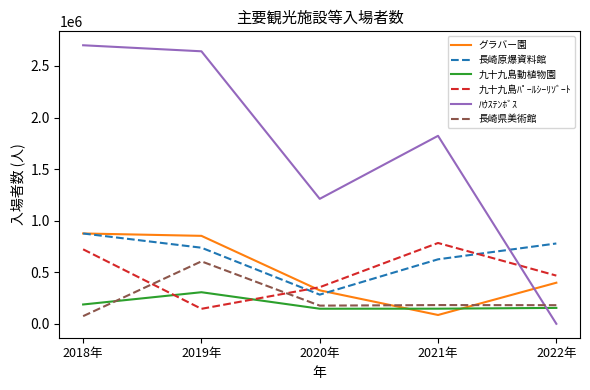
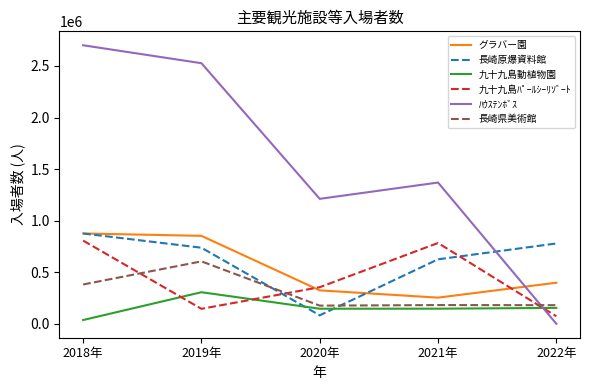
九十九島動植物園, 2018年: 190000 -> 40000
九十九島ﾊﾟｰﾙｼｰﾘｿﾞｰﾄ, 2018年: 720000 -> 810000
長崎県美術館, 2018年: 70000 -> 380000
ﾊｳｽﾃﾝﾎﾞｽ, 2019年: 2640000 -> 2530000
長崎原爆資料館, 2020年: 280000 -> 80000
グラバー園, 2021年: 90000 -> 250000
ﾊｳｽﾃﾝﾎﾞｽ, 2021年: 1820000 -> 1370000
九十九島ﾊﾟｰﾙｼｰﾘｿﾞｰﾄ, 2022年: 470000 -> 70000
